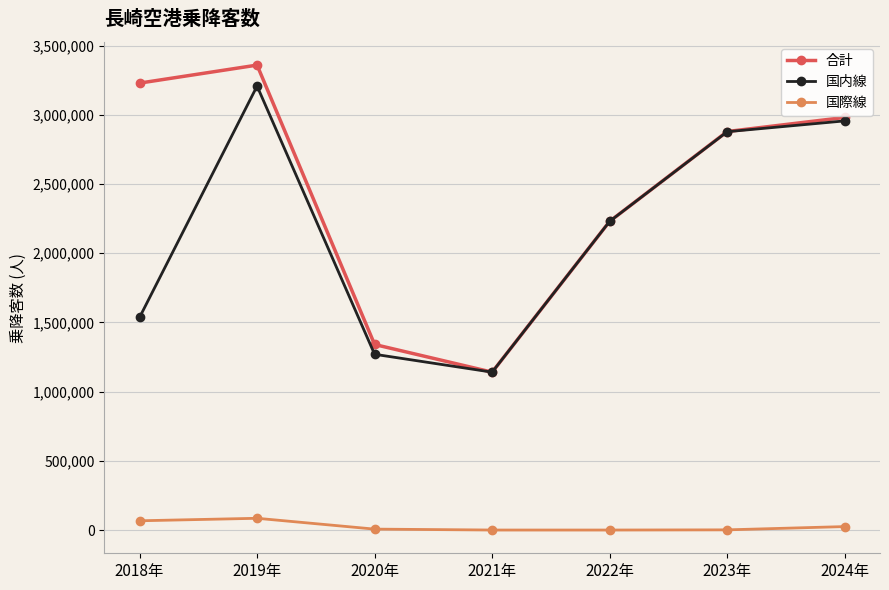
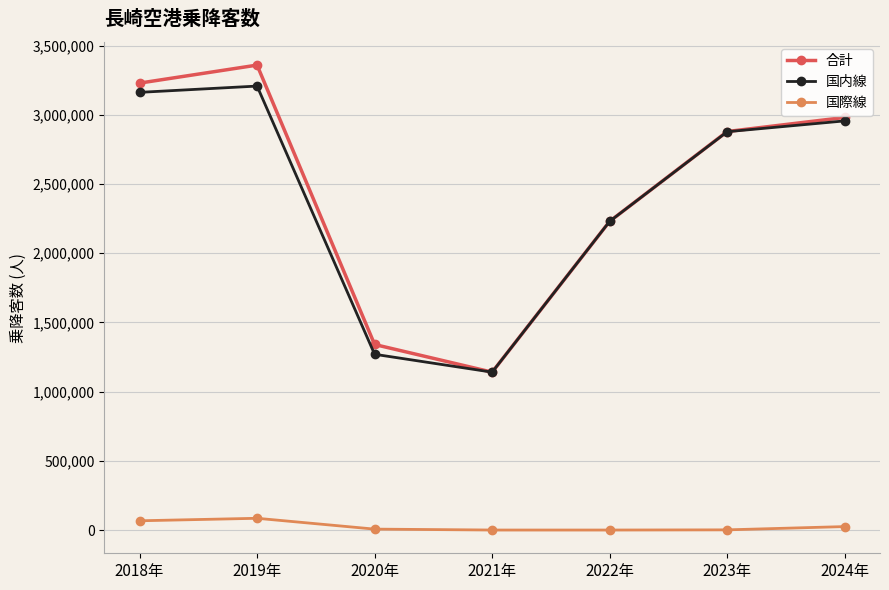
国内線, 2018年: 1,540,000 -> 3,160,000
